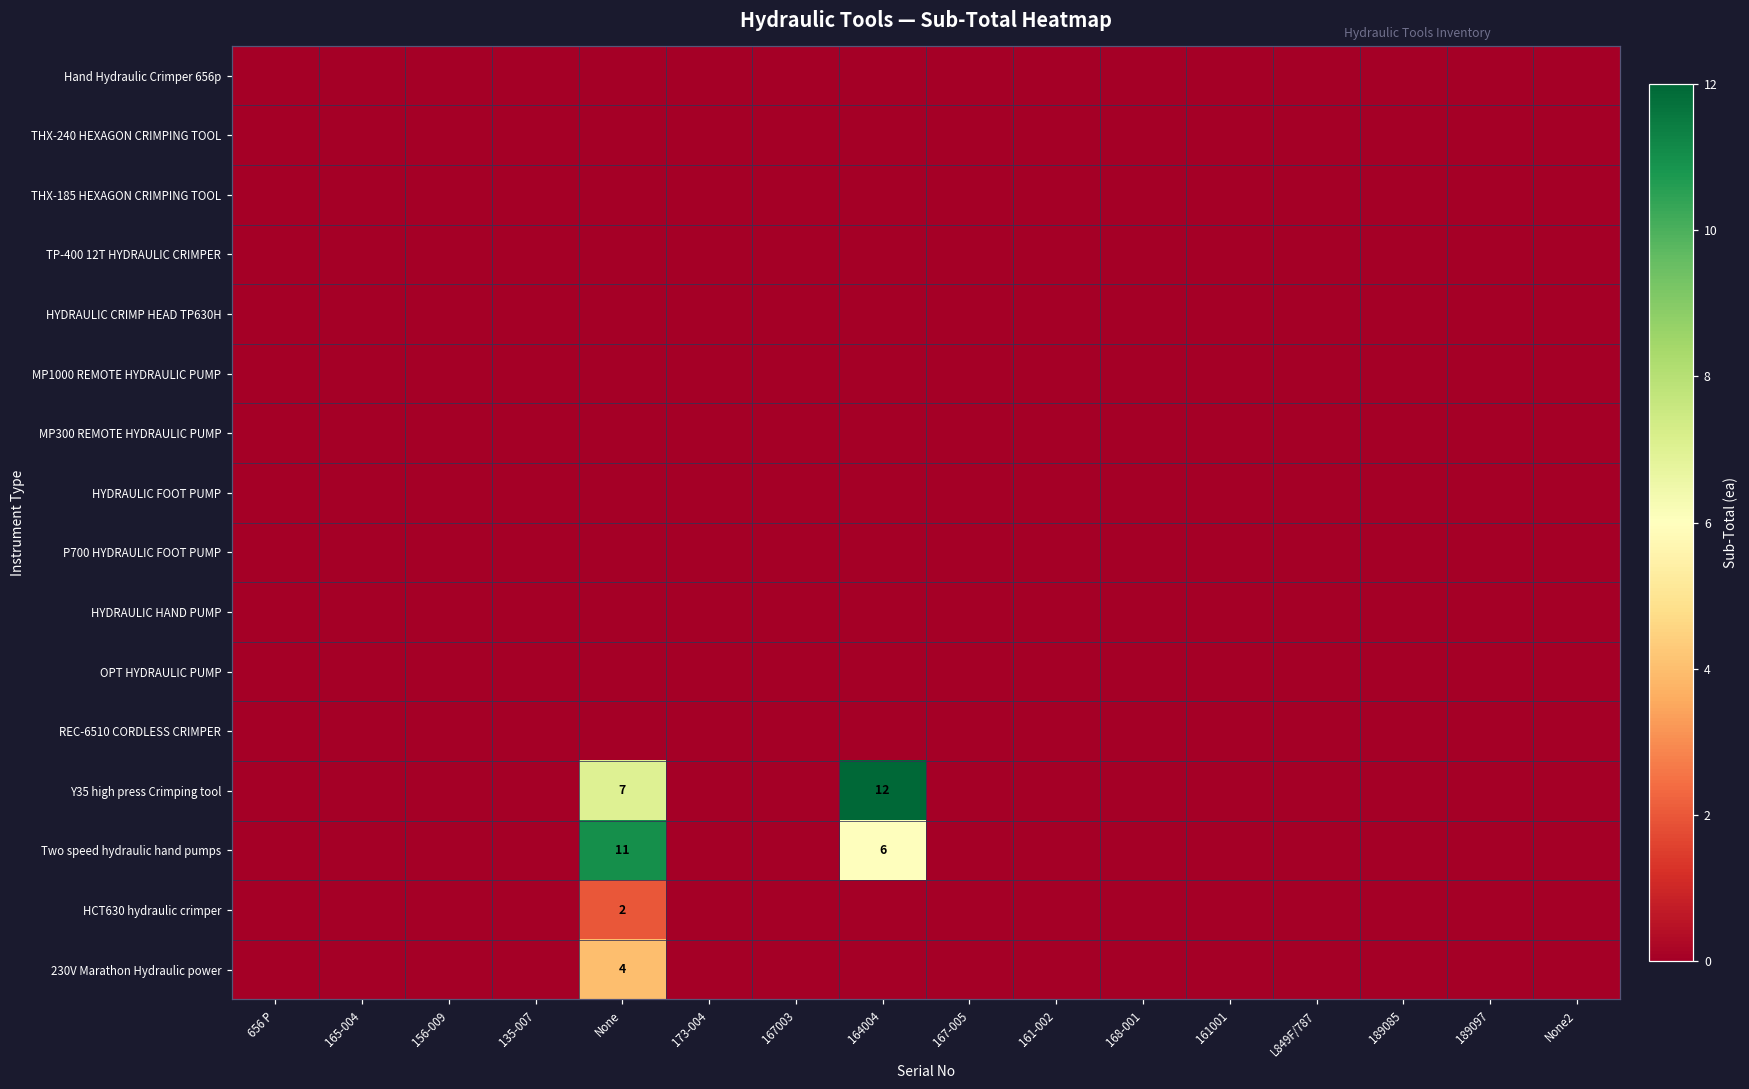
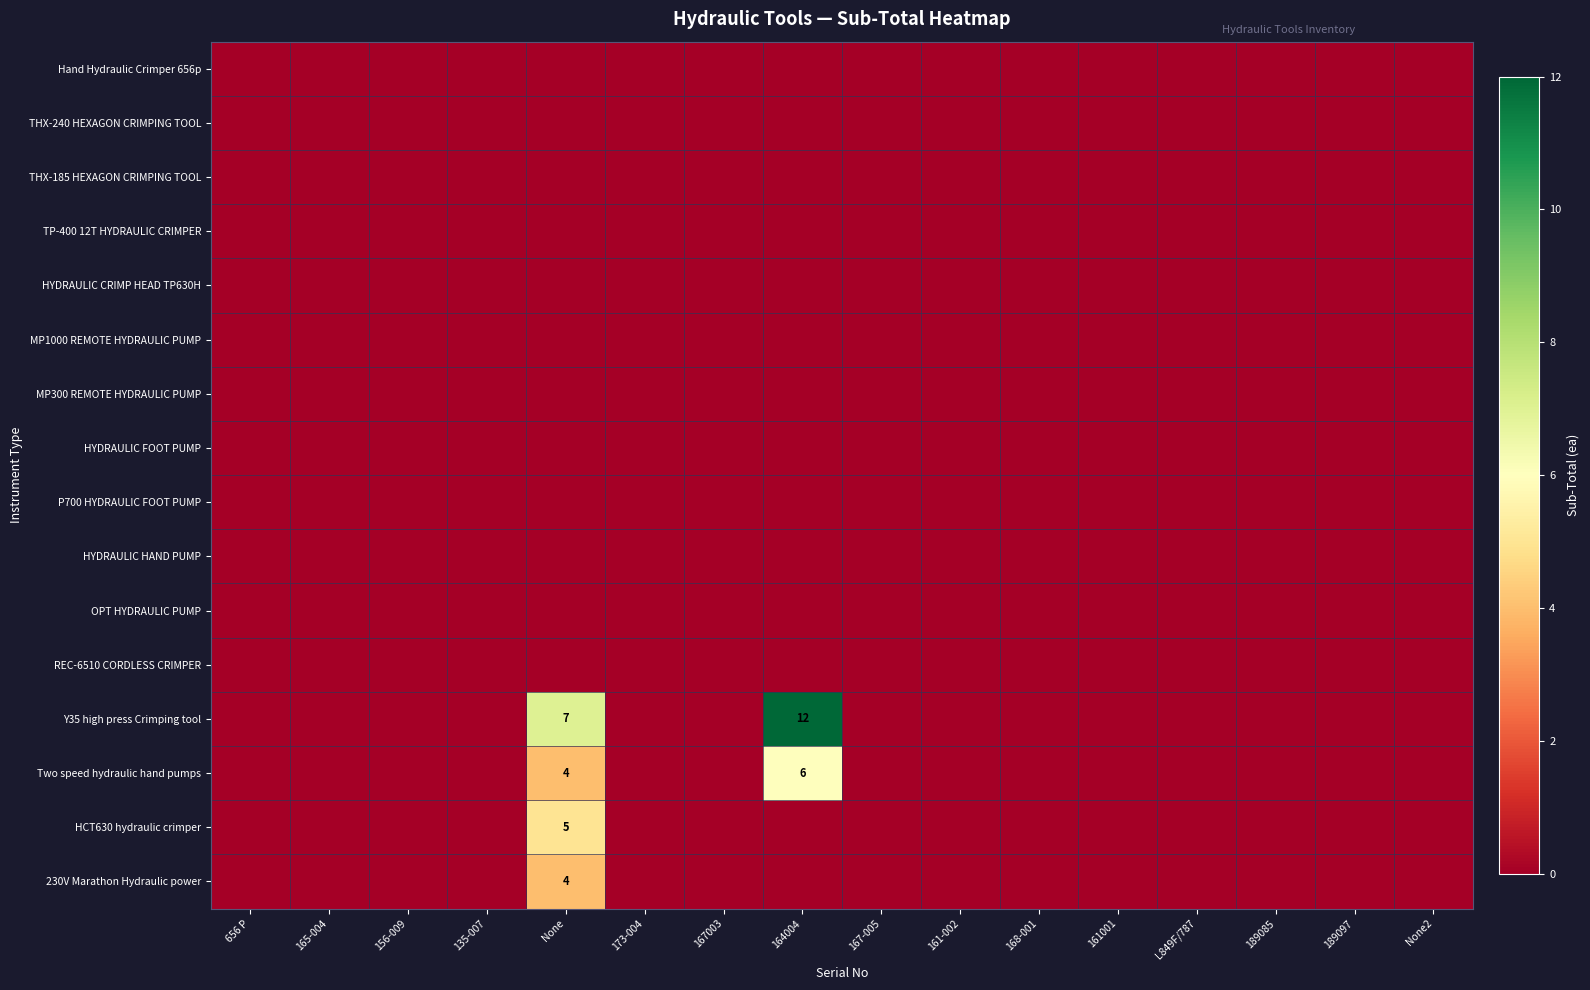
Two speed hydraulic hand pumps, None: 11 -> 4
HCT630 hydraulic crimper, None: 2 -> 5
